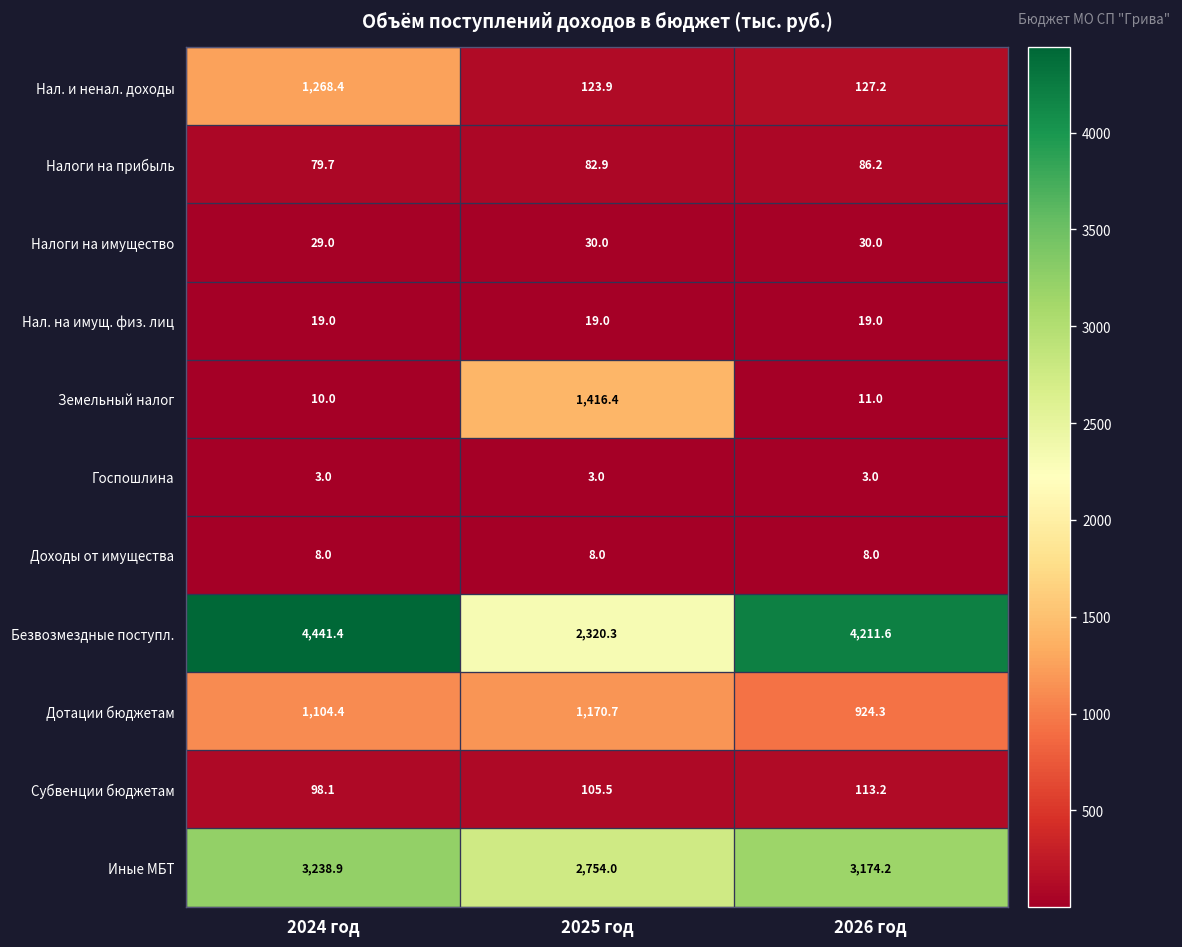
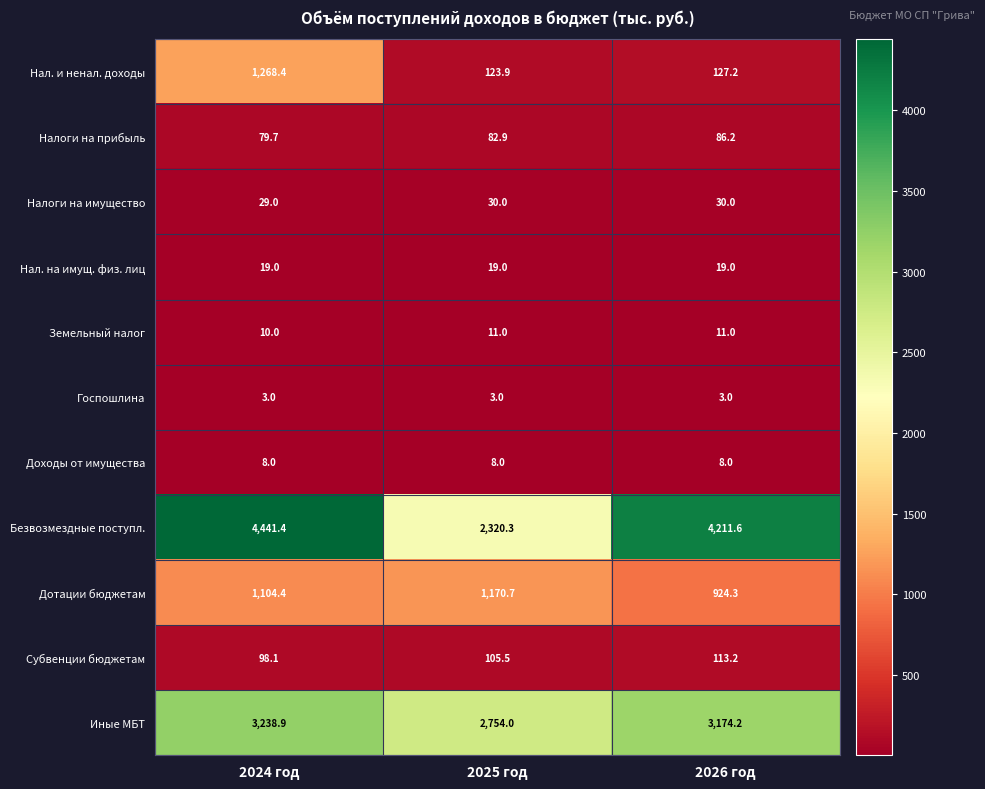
Земельный налог, 2025 год: 1,416.4 -> 11.0
